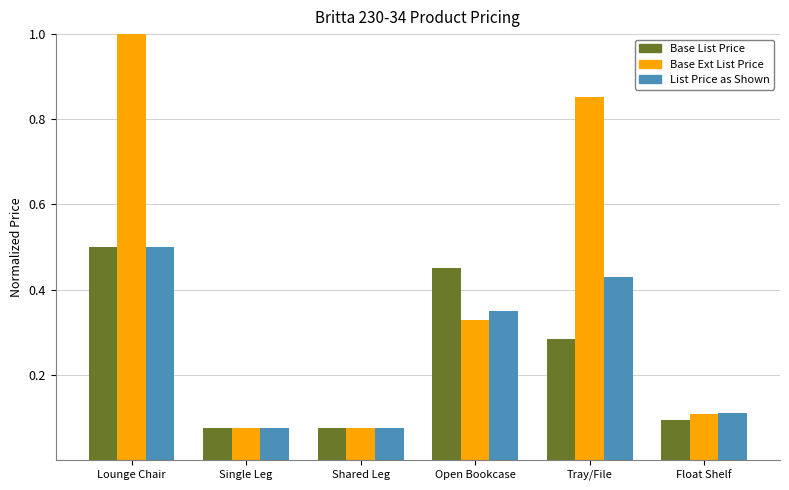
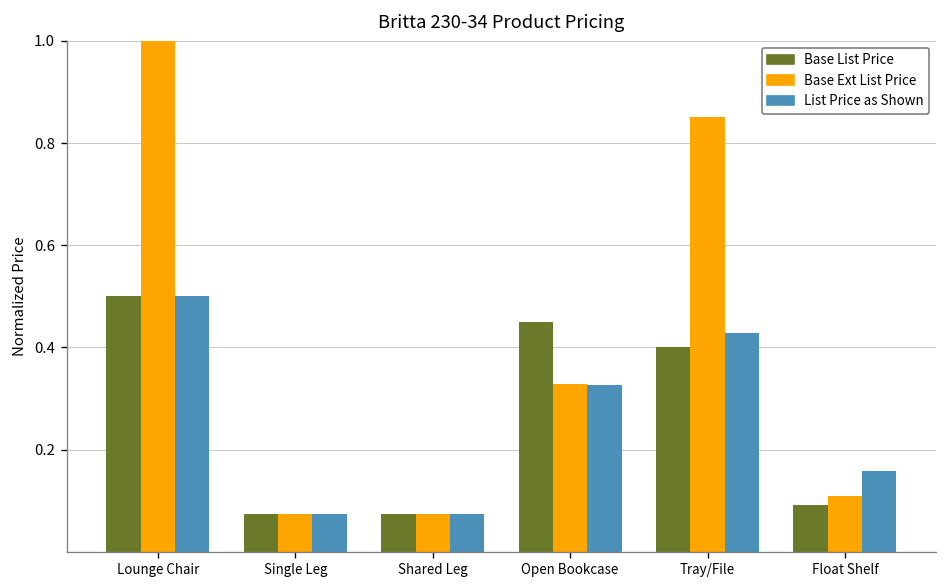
List Price as Shown, Open Bookcase: 0.35 -> 0.33
Base List Price, Tray/File: 0.28 -> 0.40
List Price as Shown, Float Shelf: 0.11 -> 0.16
